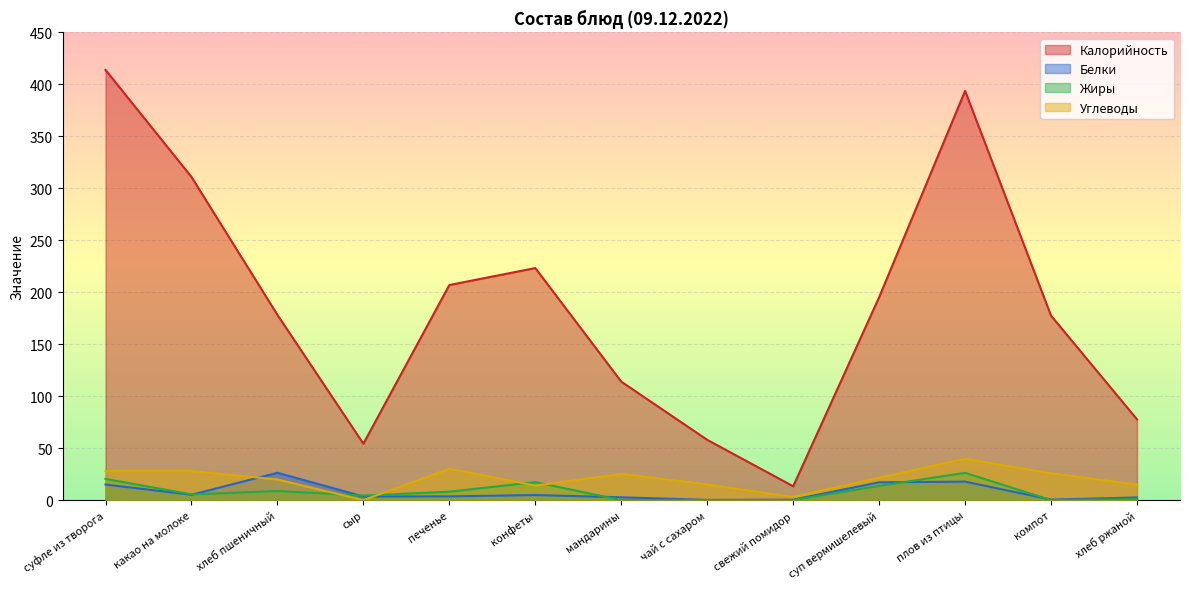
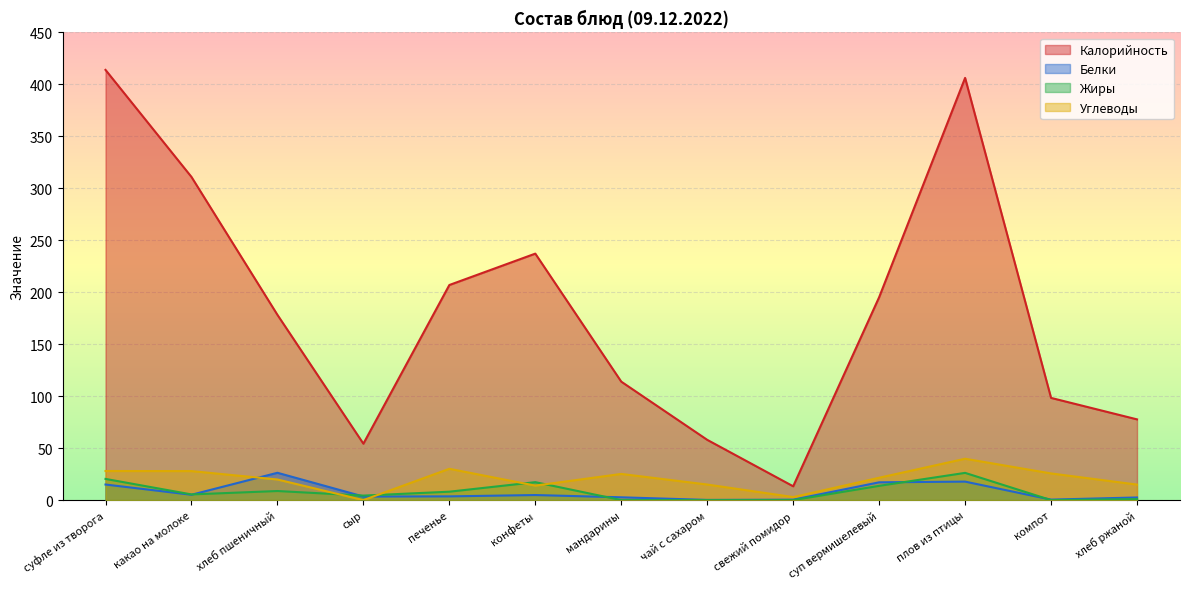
Калорийность, конфеты: 223 -> 237
Калорийность, плов из птицы: 394 -> 406
Калорийность, компот: 177 -> 98
